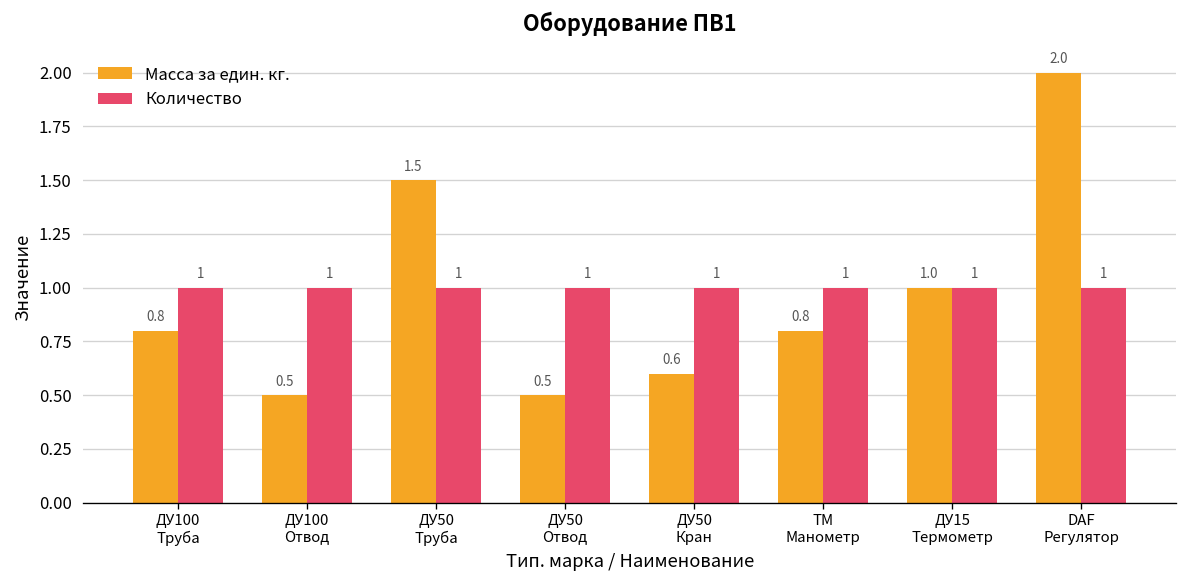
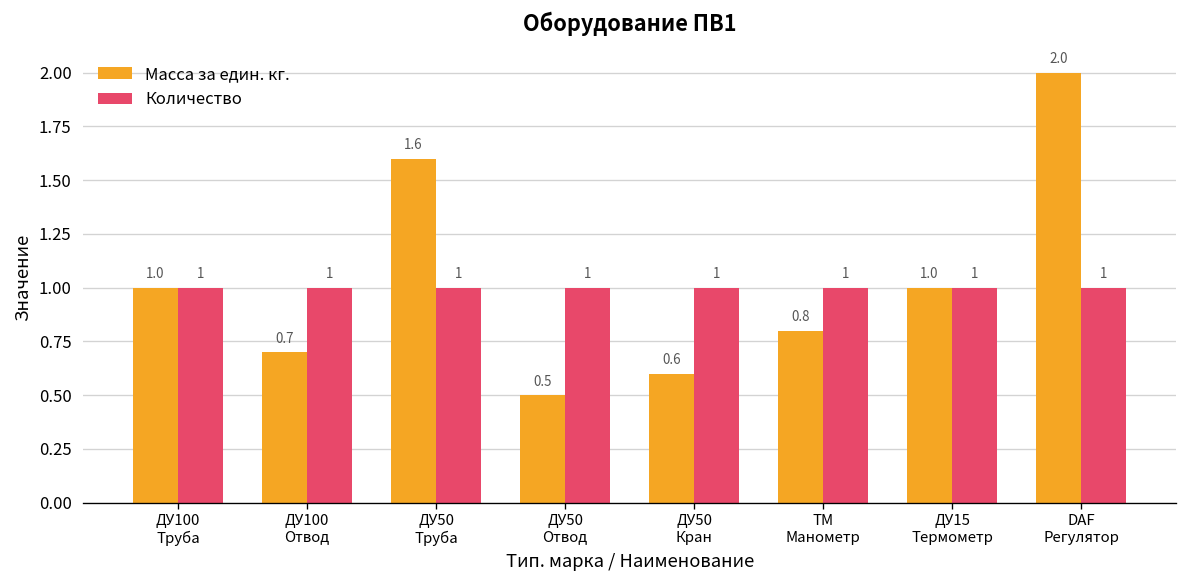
Масса за един. кг., ДУ100 Труба: 0.8 -> 1.0
Масса за един. кг., ДУ100 Отвод: 0.5 -> 0.7
Масса за един. кг., ДУ50 Труба: 1.5 -> 1.6
